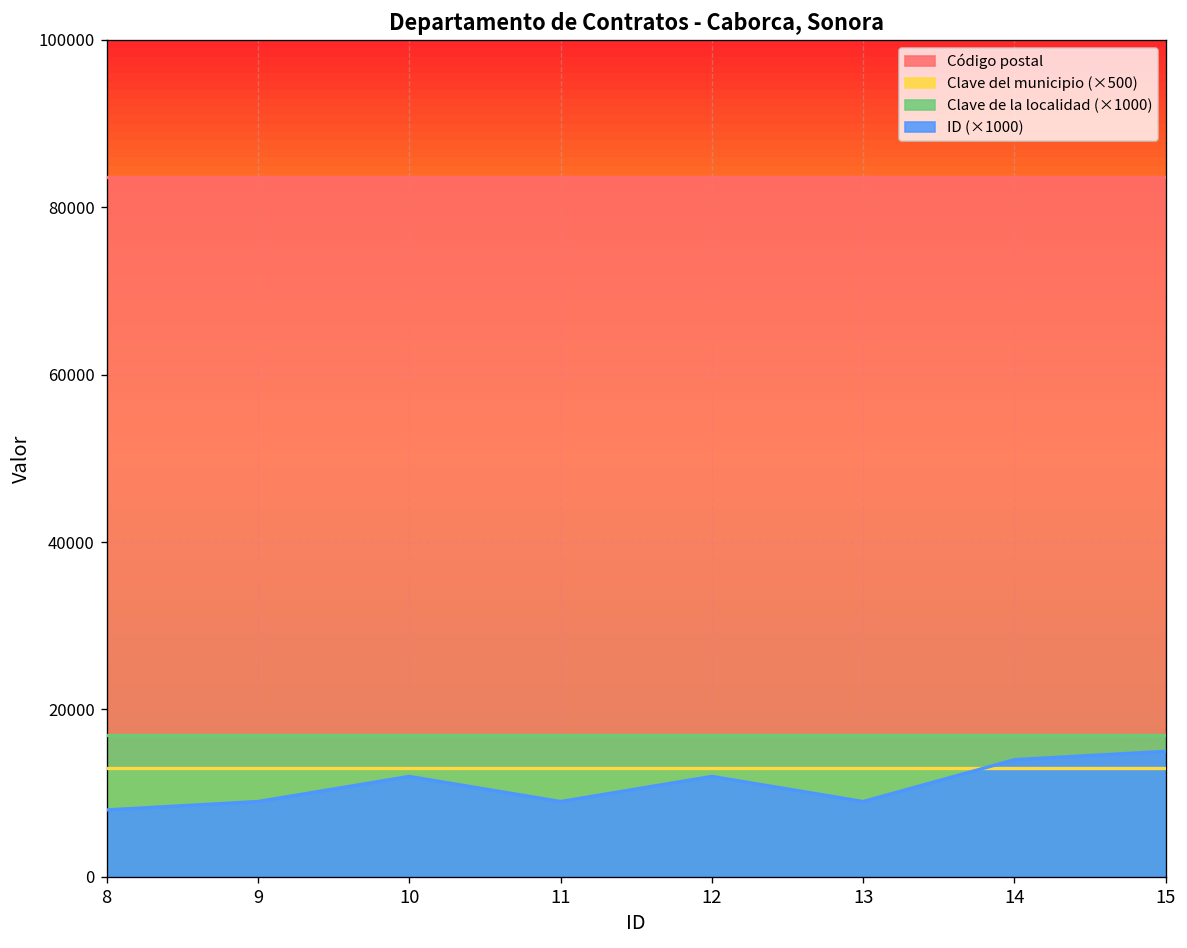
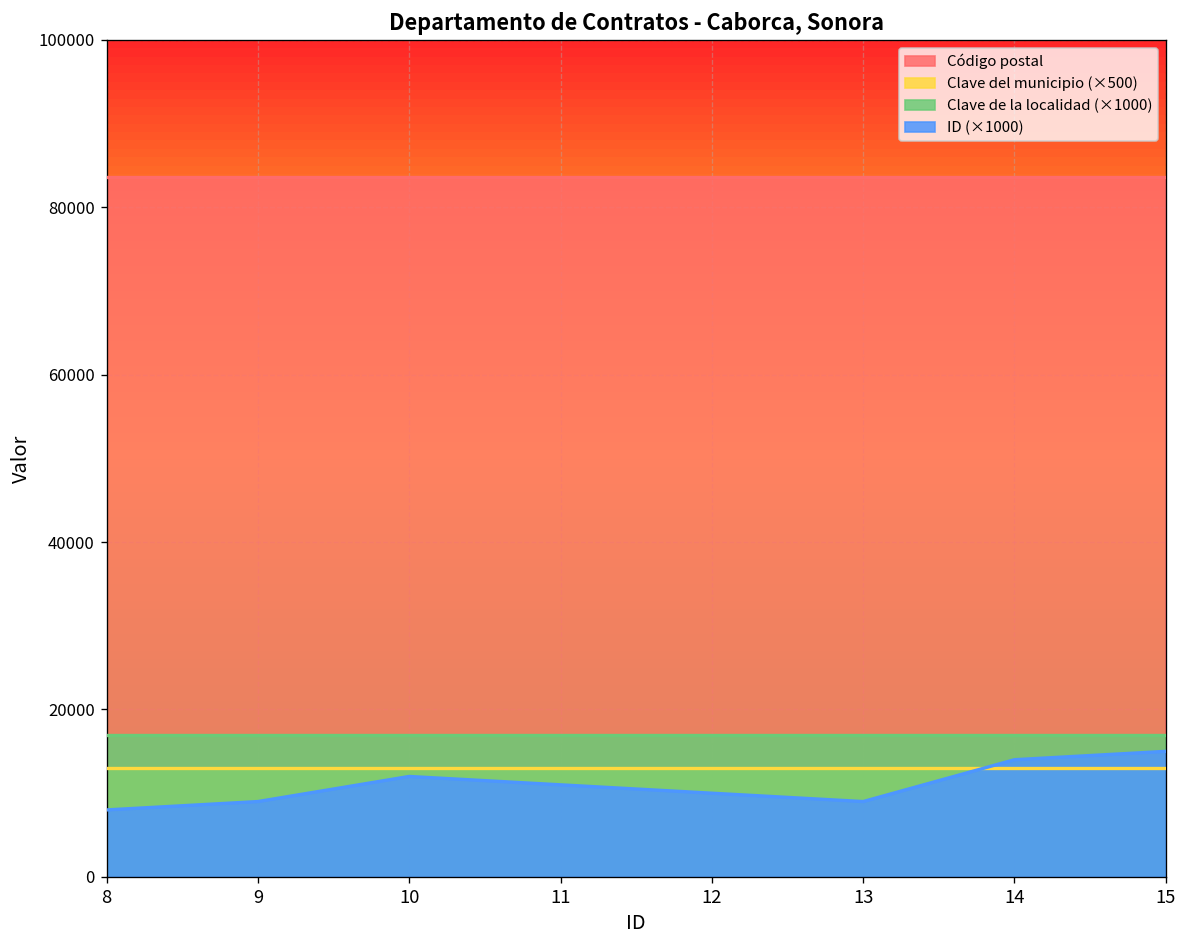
ID (×1000), 11: 9000 -> 11000
ID (×1000), 12: 12000 -> 10000
